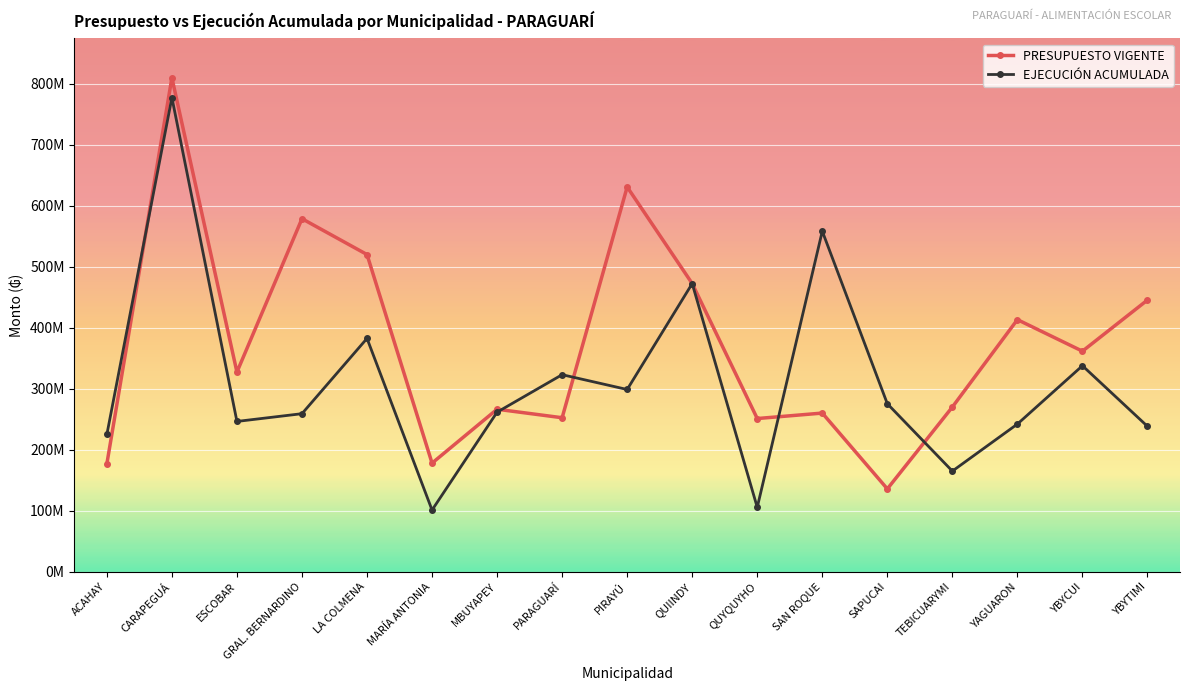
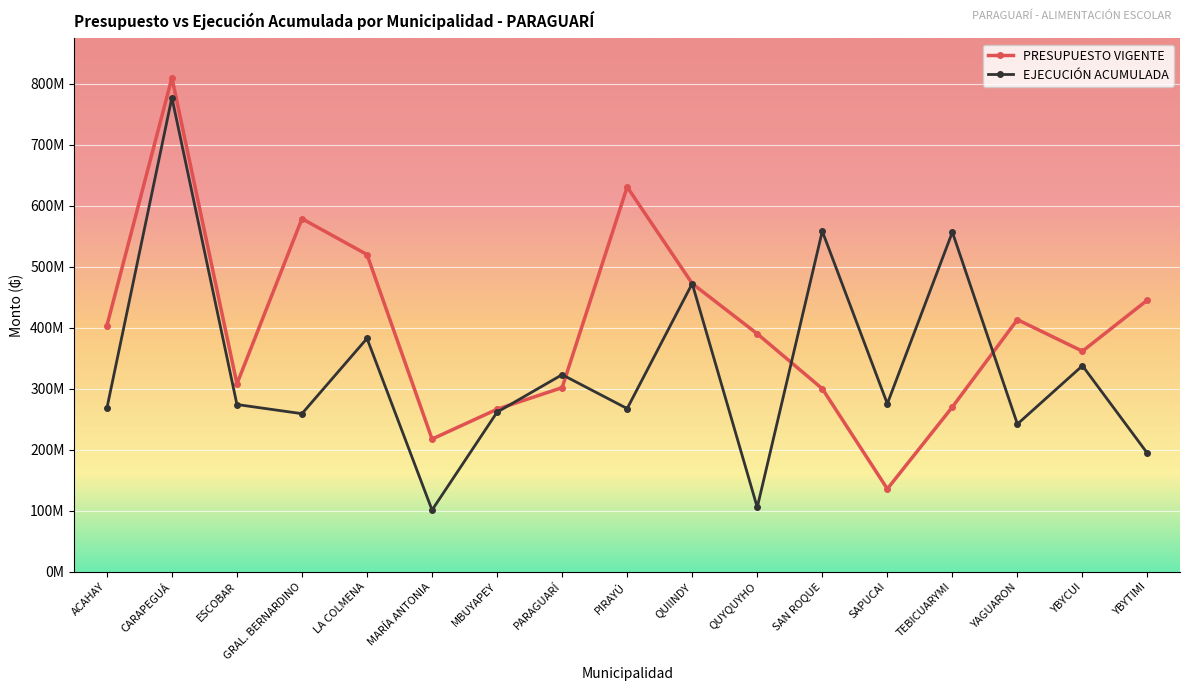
PRESUPUESTO VIGENTE, ACAHAY: 180000000 -> 400000000
EJECUCIÓN ACUMULADA, ACAHAY: 230000000 -> 270000000
PRESUPUESTO VIGENTE, ESCOBAR: 330000000 -> 310000000
EJECUCIÓN ACUMULADA, ESCOBAR: 250000000 -> 270000000
PRESUPUESTO VIGENTE, MARÍA ANTONIA: 180000000 -> 220000000
PRESUPUESTO VIGENTE, PARAGUARÍ: 250000000 -> 300000000
EJECUCIÓN ACUMULADA, PIRAYÚ: 300000000 -> 270000000
PRESUPUESTO VIGENTE, QUYQUYHO: 250000000 -> 390000000
PRESUPUESTO VIGENTE, SAN ROQUE: 260000000 -> 300000000
EJECUCIÓN ACUMULADA, TEBICUARYMI: 170000000 -> 560000000
EJECUCIÓN ACUMULADA, YBYTIMI: 240000000 -> 190000000
